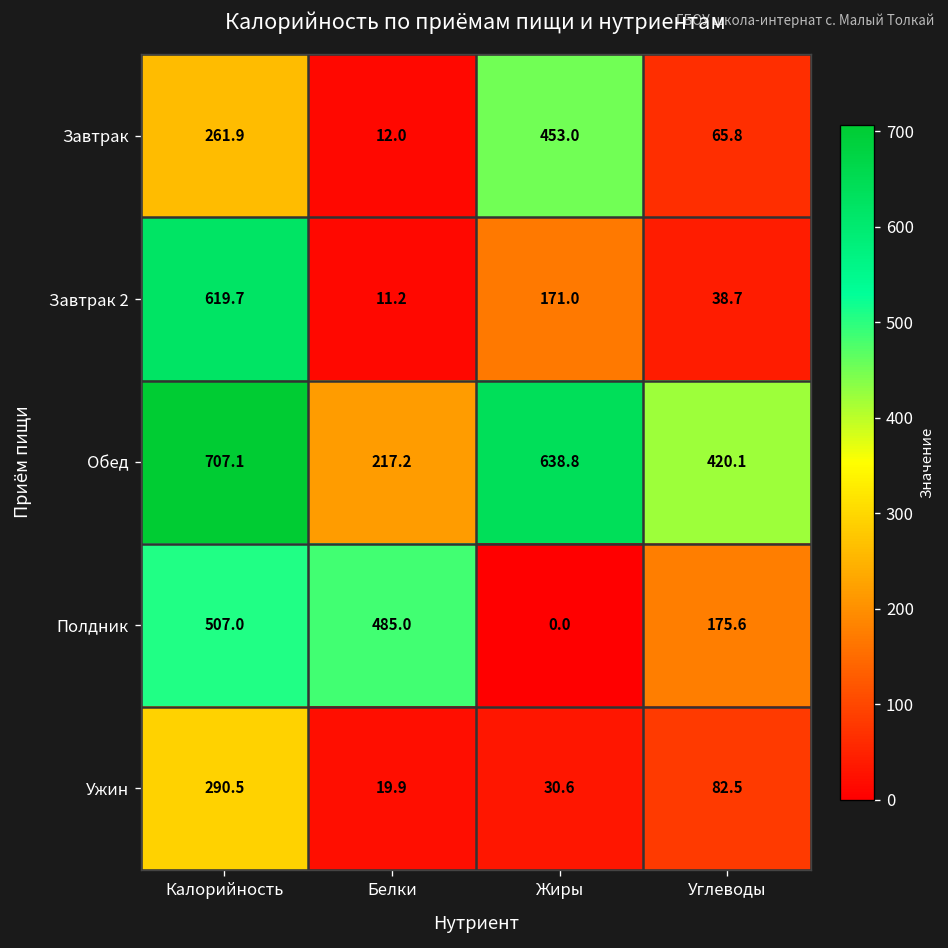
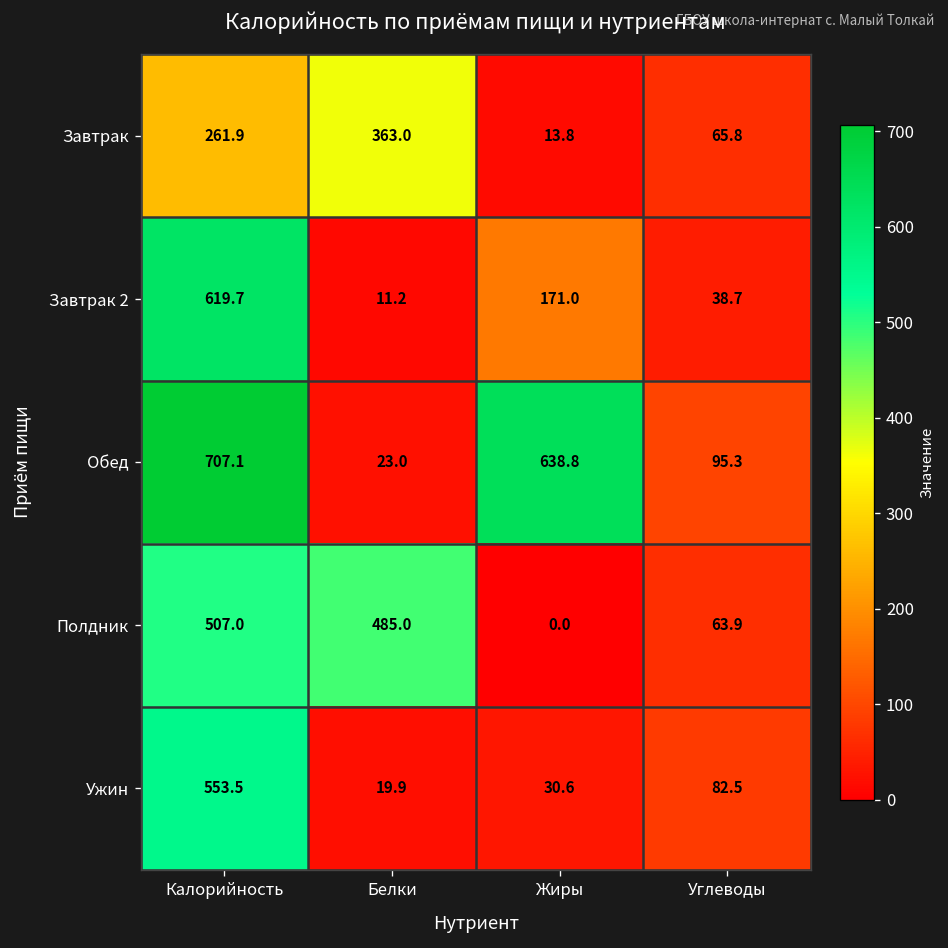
Завтрак, Белки: 12.0 -> 363.0
Завтрак, Жиры: 453.0 -> 13.8
Обед, Белки: 217.2 -> 23.0
Обед, Углеводы: 420.1 -> 95.3
Полдник, Углеводы: 175.6 -> 63.9
Ужин, Калорийность: 290.5 -> 553.5
